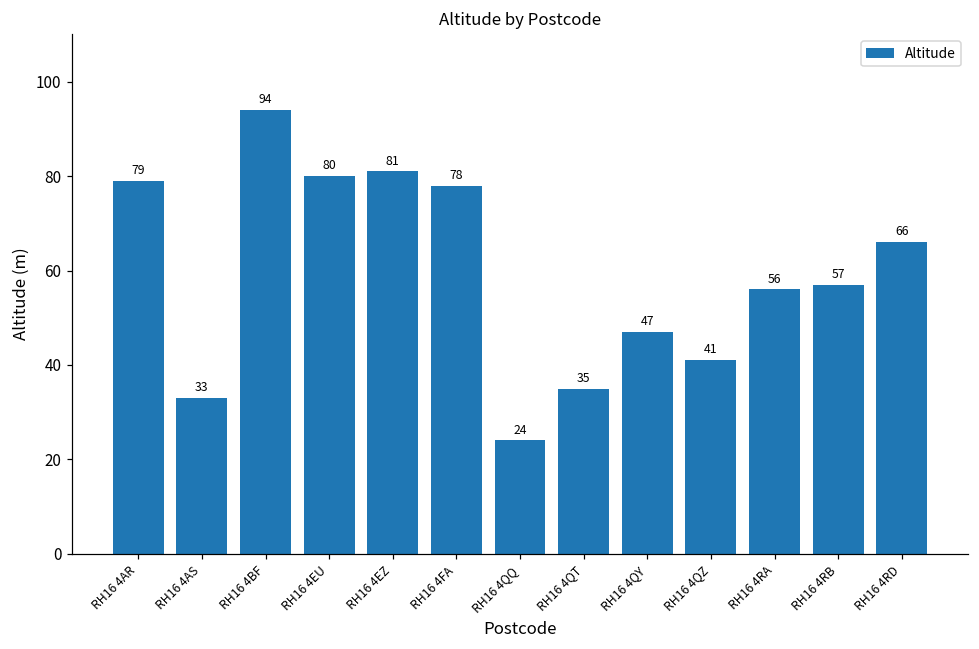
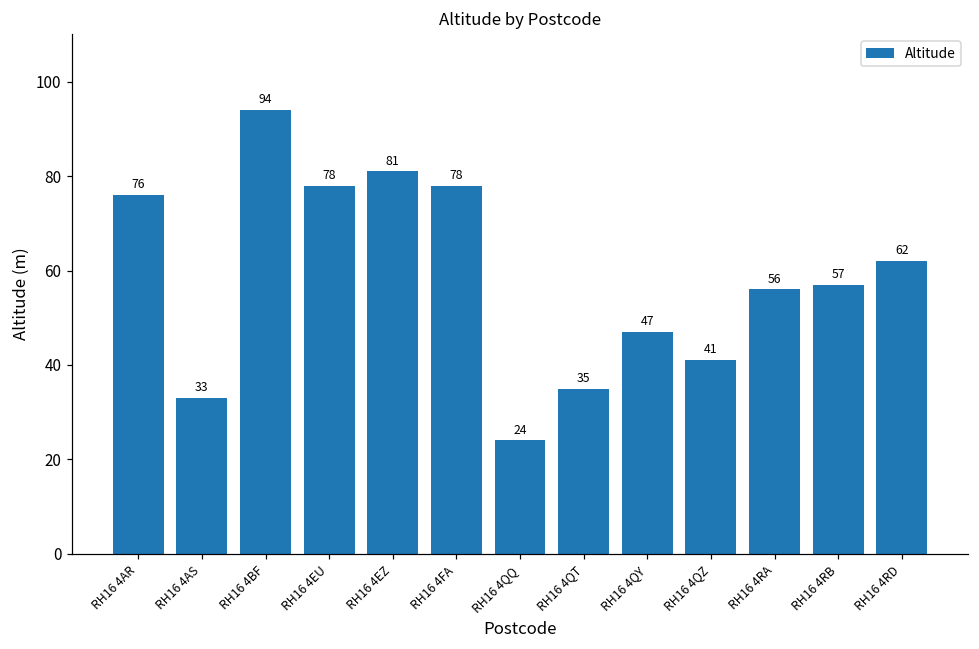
RH16 4AR: 79 -> 76
RH16 4EU: 80 -> 78
RH16 4RD: 66 -> 62
